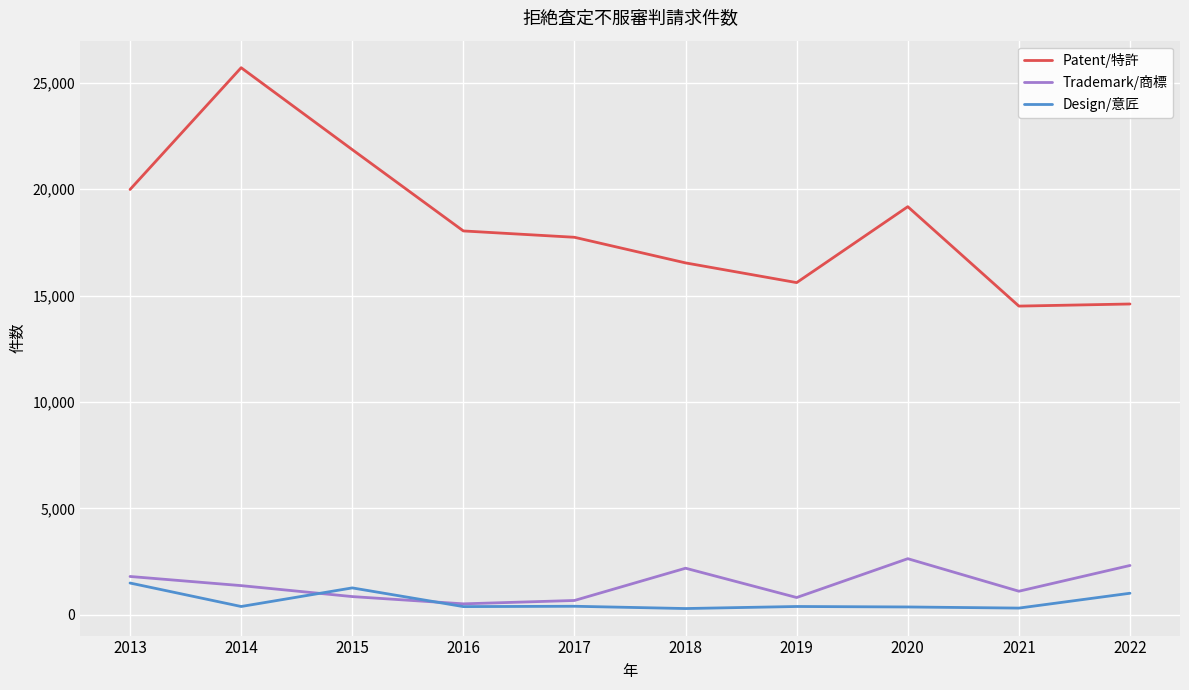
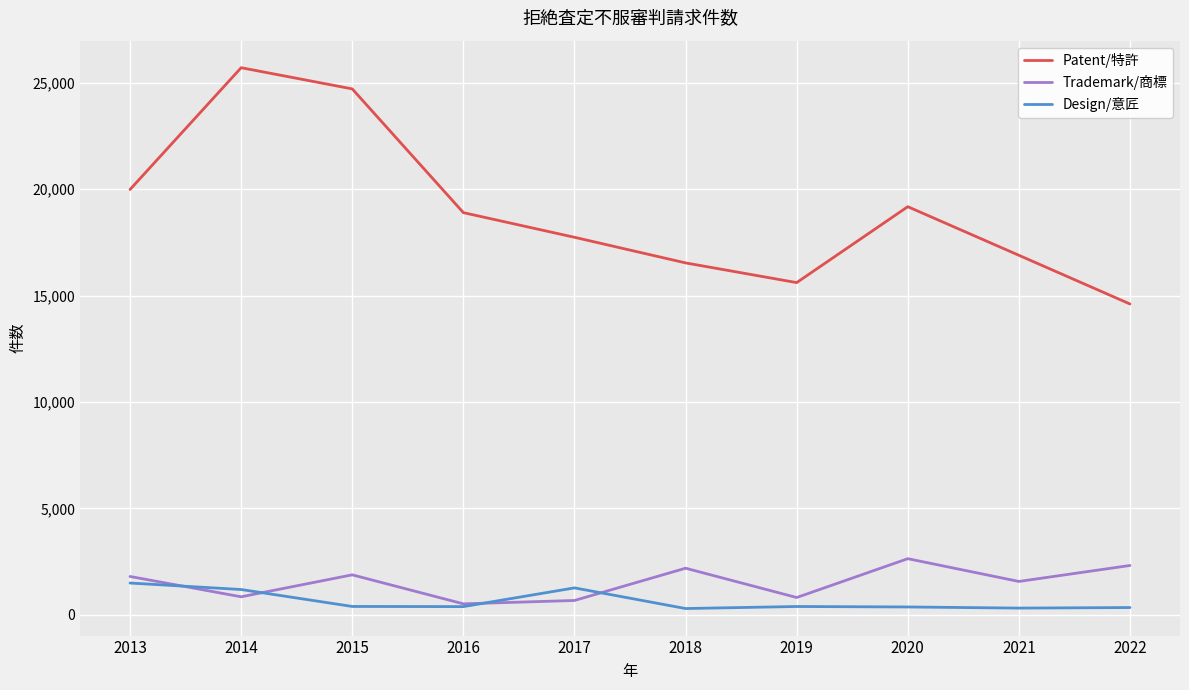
Trademark/商標, 2014: 1,400 -> 800
Design/意匠, 2014: 400 -> 1,200
Patent/特許, 2015: 21,900 -> 24,700
Trademark/商標, 2015: 900 -> 1,900
Design/意匠, 2015: 1,300 -> 400
Patent/特許, 2016: 18,000 -> 18,900
Design/意匠, 2017: 400 -> 1,300
Patent/特許, 2021: 14,500 -> 16,900
Trademark/商標, 2021: 1,100 -> 1,600
Design/意匠, 2022: 1,000 -> 300
